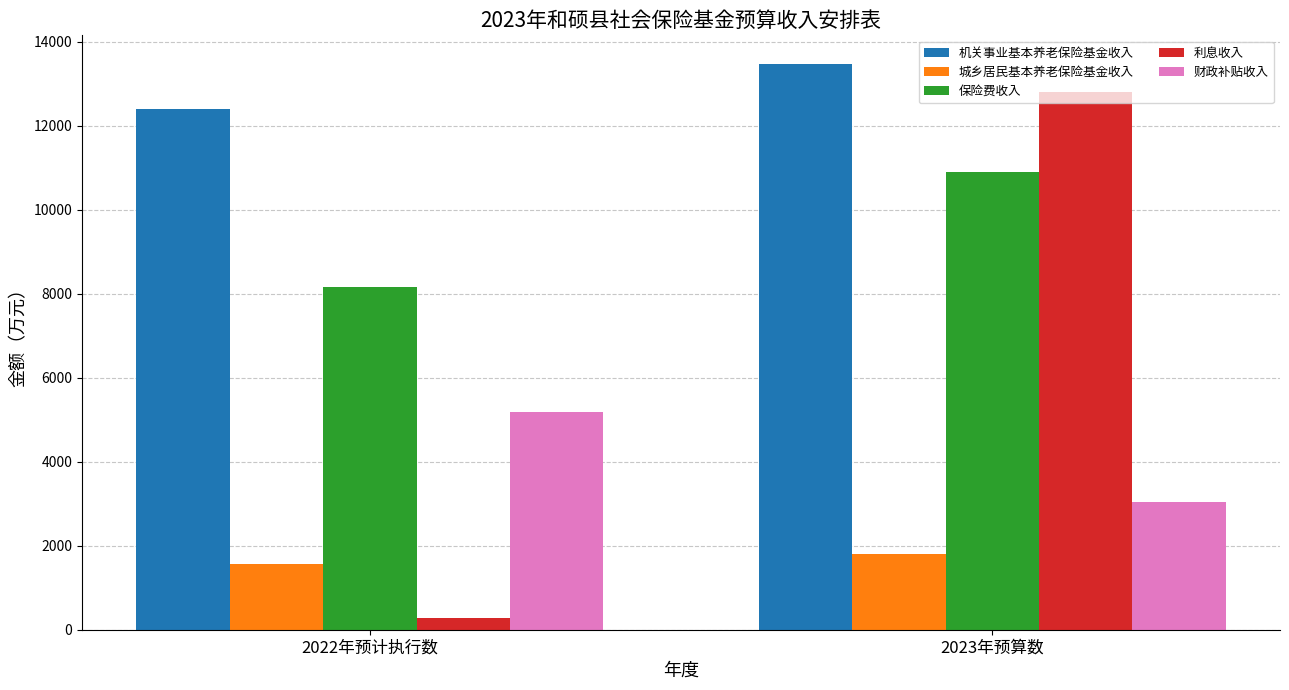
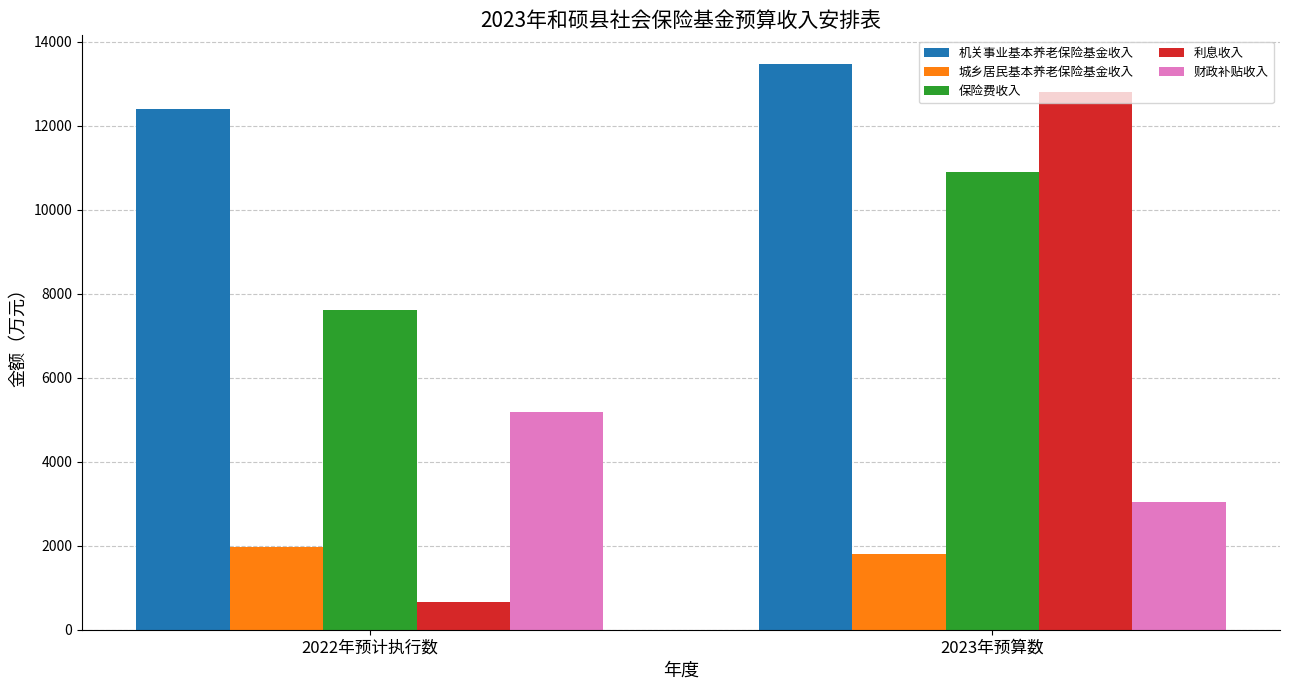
城乡居民基本养老保险基金收入, 2022年预计执行数: 1600 -> 2000
保险费收入, 2022年预计执行数: 8200 -> 7600
利息收入, 2022年预计执行数: 300 -> 700
